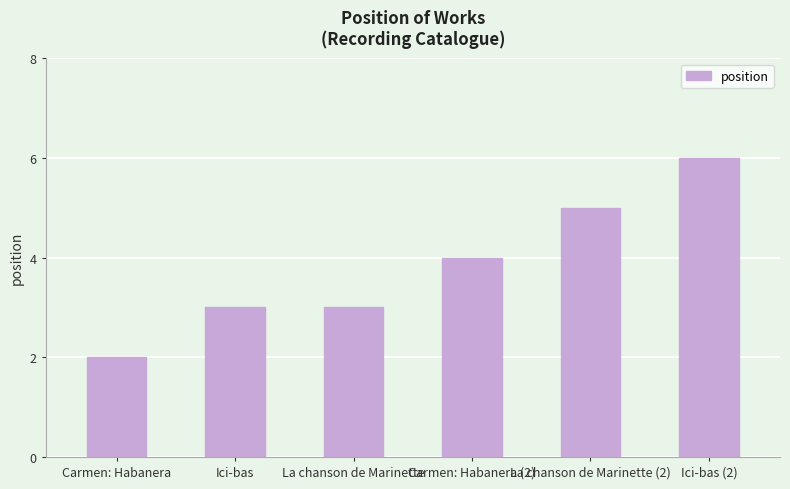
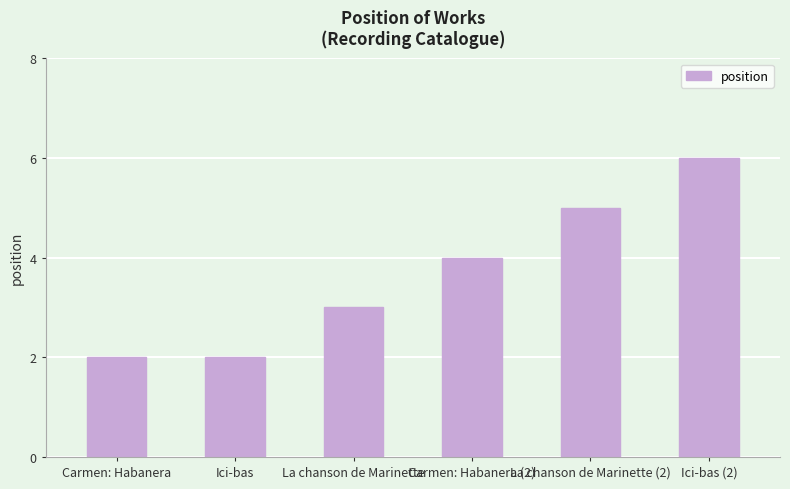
Ici-bas: 3 -> 2
